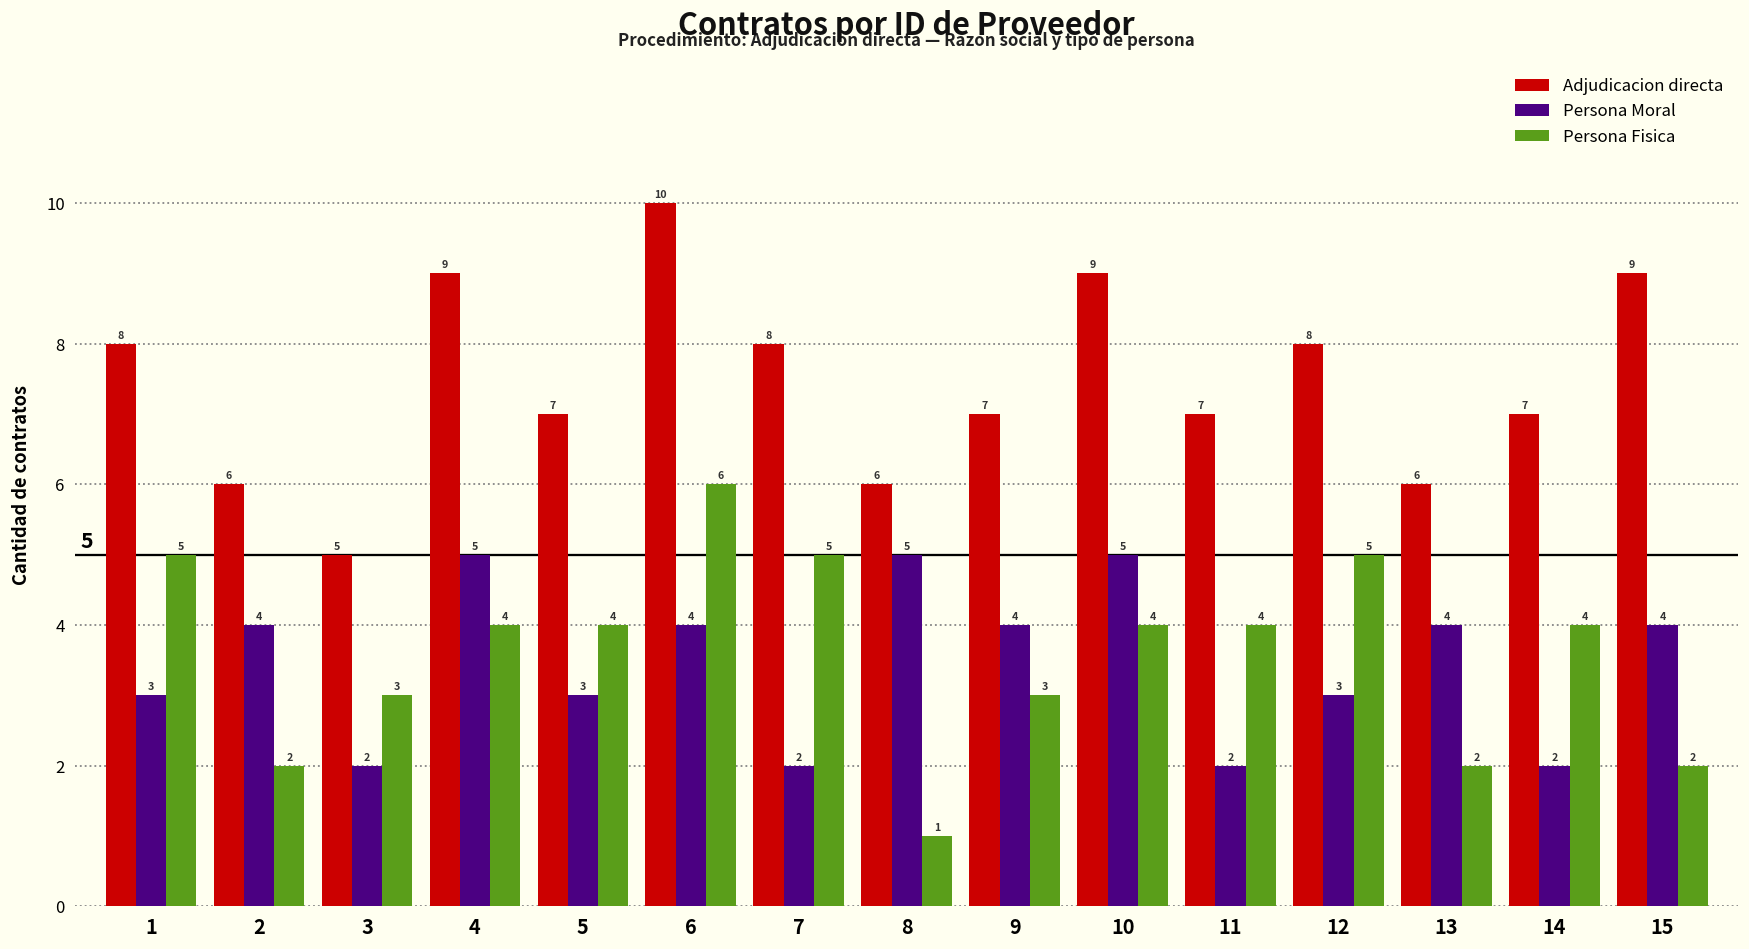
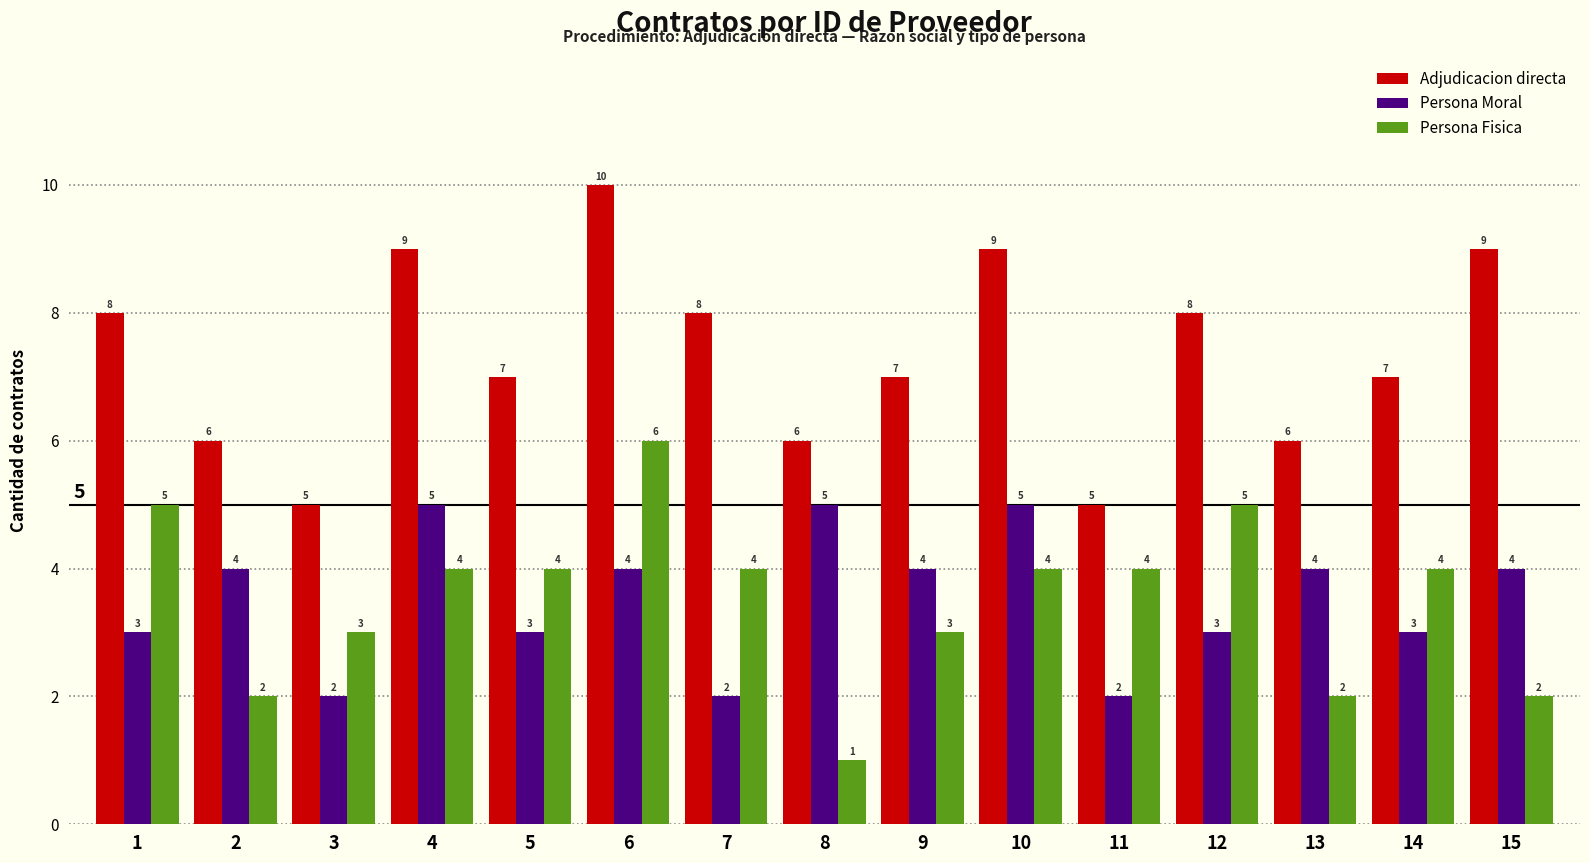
Persona Fisica, 7: 5 -> 4
Adjudicacion directa, 11: 7 -> 5
Persona Moral, 14: 2 -> 3
